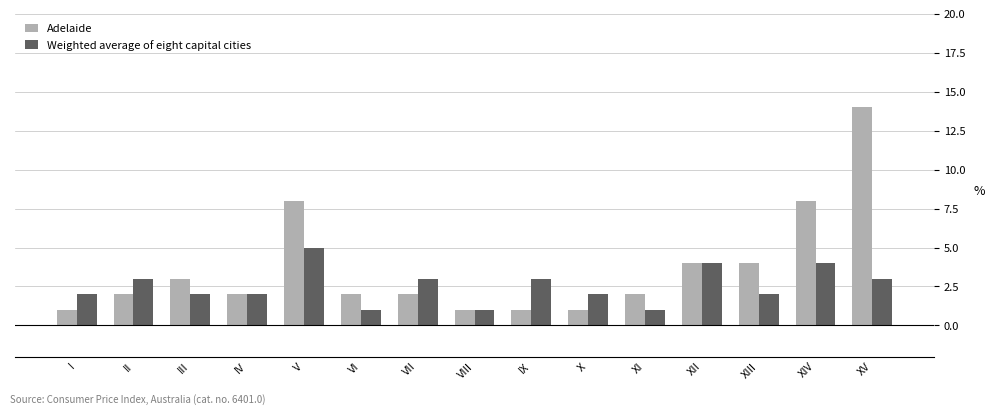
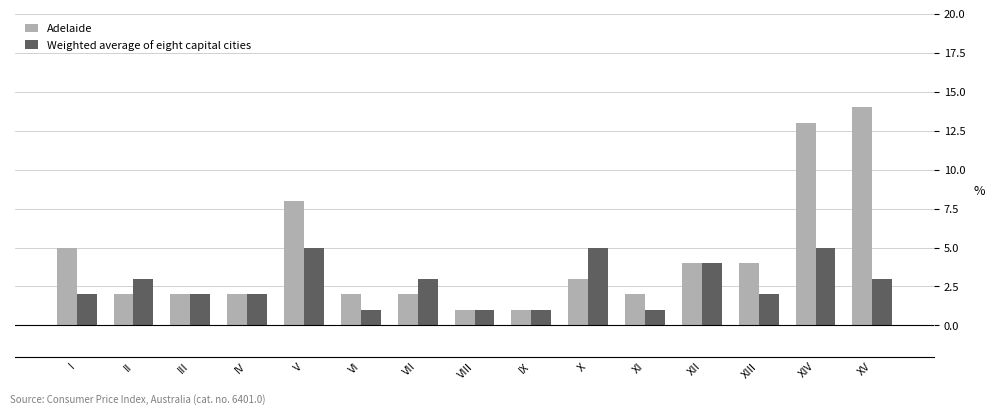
Adelaide, I: 1 -> 5
Adelaide, III: 3 -> 2
Weighted average of eight capital cities, IX: 3 -> 1
Adelaide, X: 1 -> 3
Weighted average of eight capital cities, X: 2 -> 5
Adelaide, XIV: 8 -> 13
Weighted average of eight capital cities, XIV: 4 -> 5
